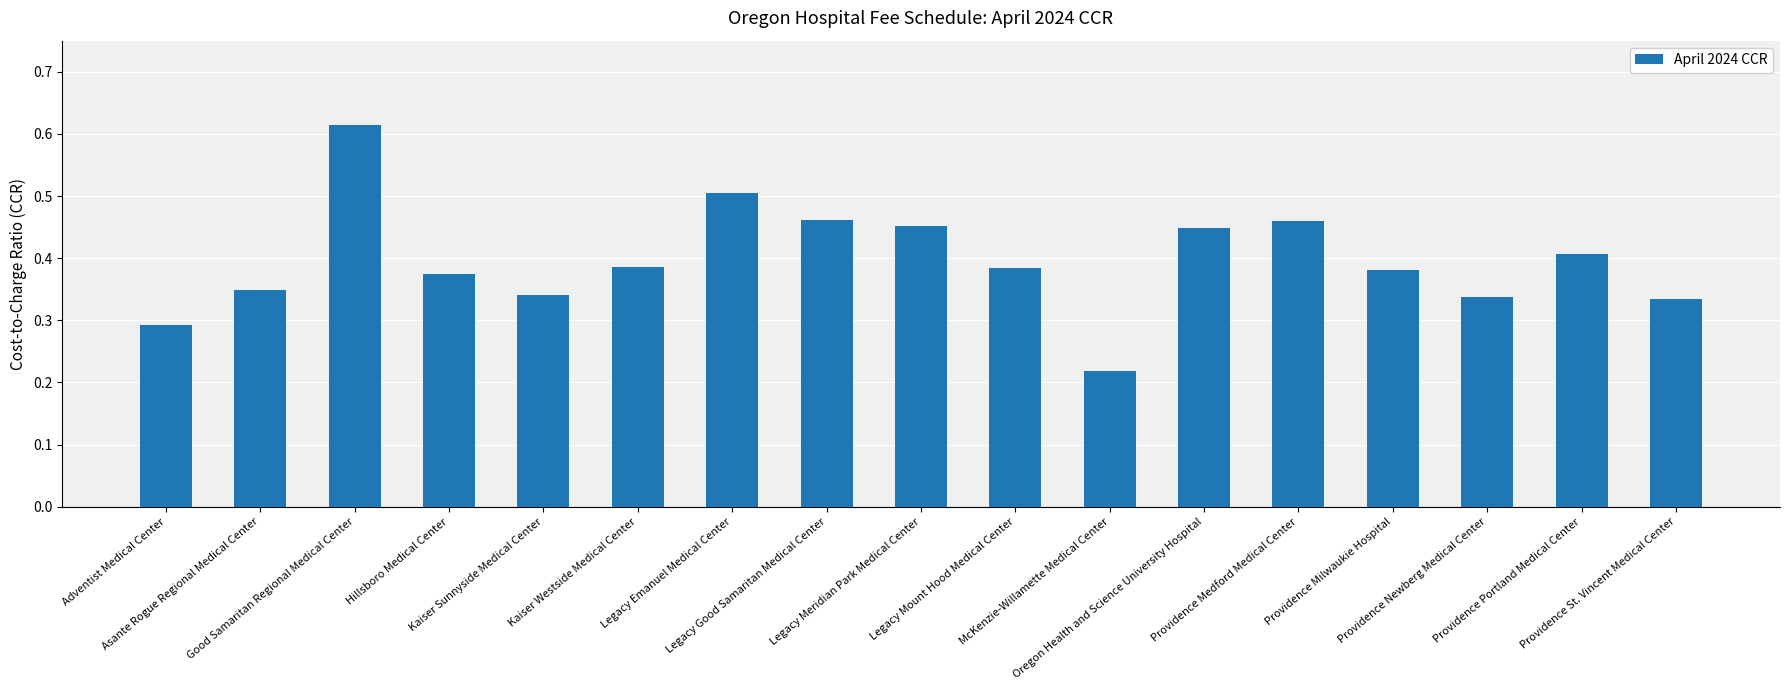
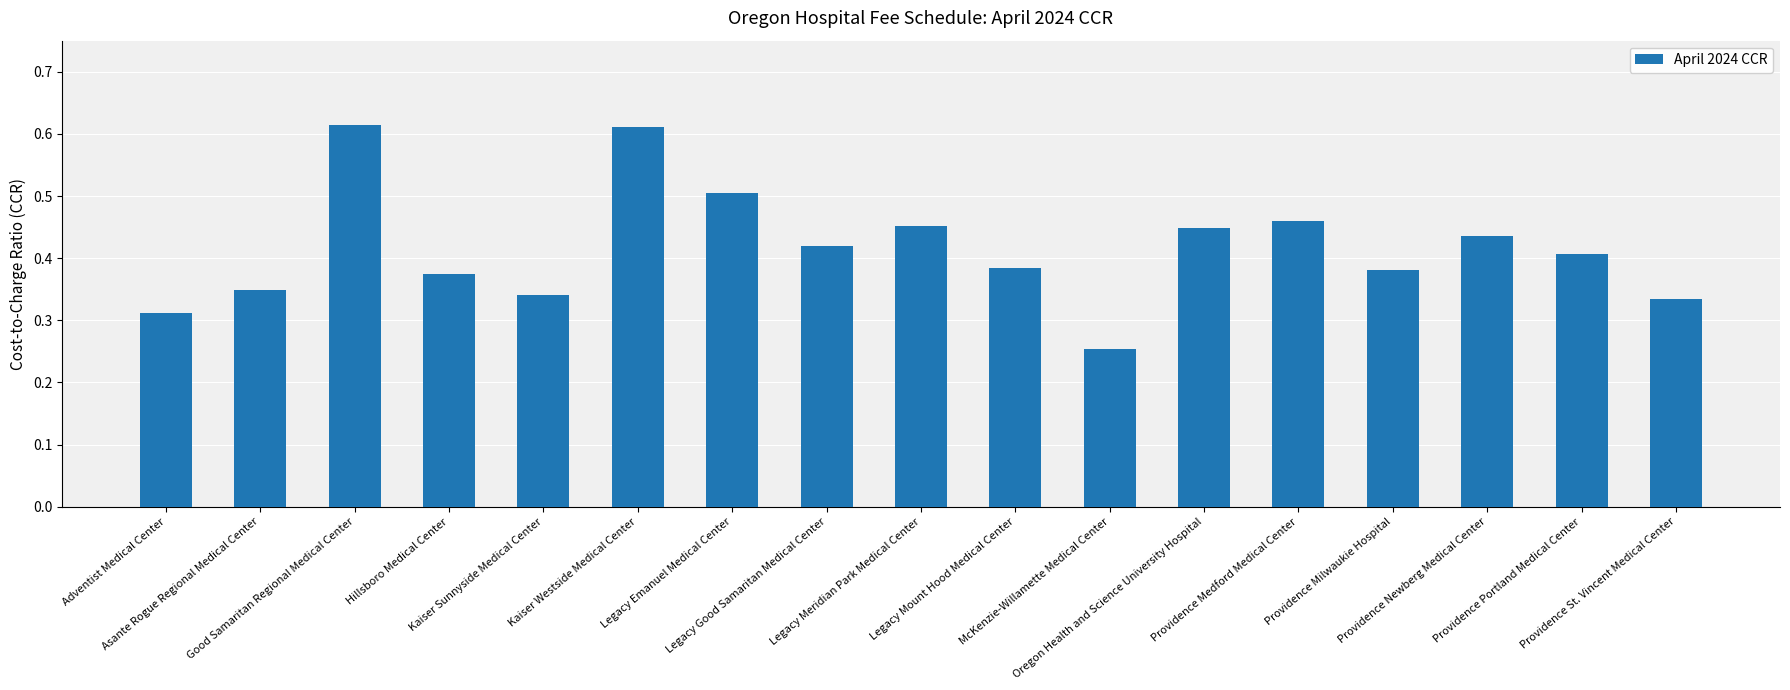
Adventist Medical Center: 0.29 -> 0.31
Kaiser Westside Medical Center: 0.39 -> 0.61
Legacy Good Samaritan Medical Center: 0.46 -> 0.42
McKenzie-Willamette Medical Center: 0.22 -> 0.25
Providence Newberg Medical Center: 0.34 -> 0.44
